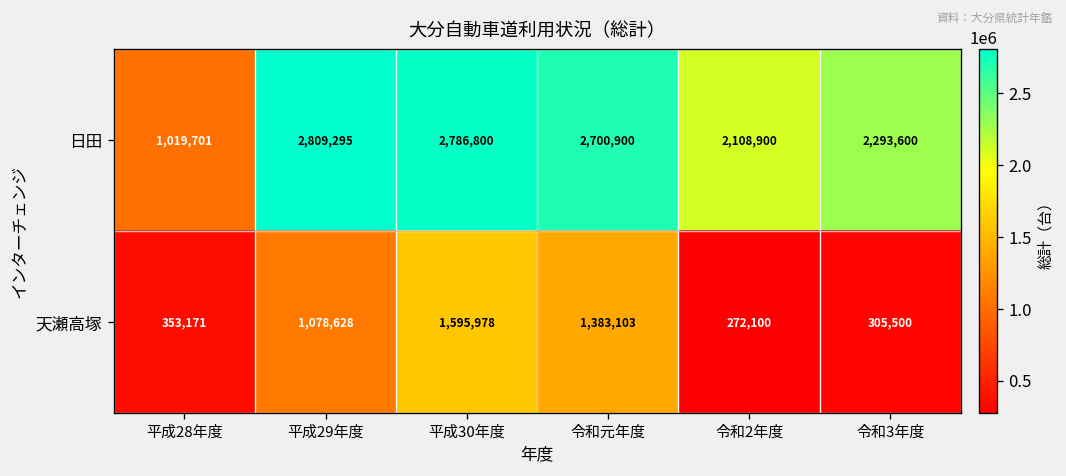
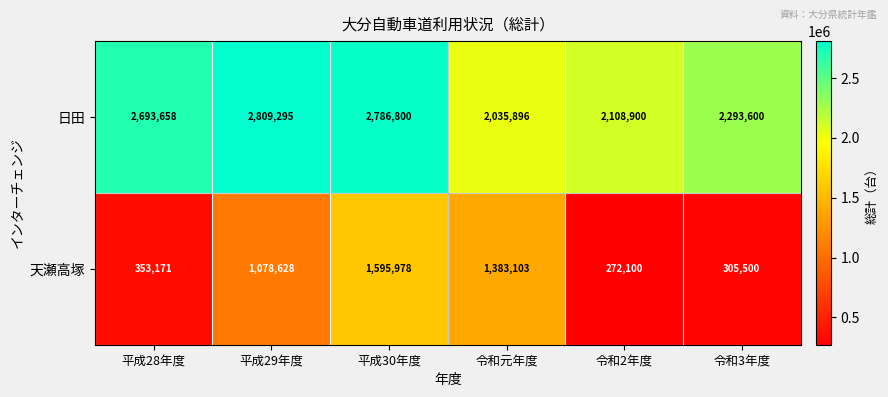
日田, 平成28年度: 1,019,701 -> 2,693,658
日田, 令和元年度: 2,700,900 -> 2,035,896
